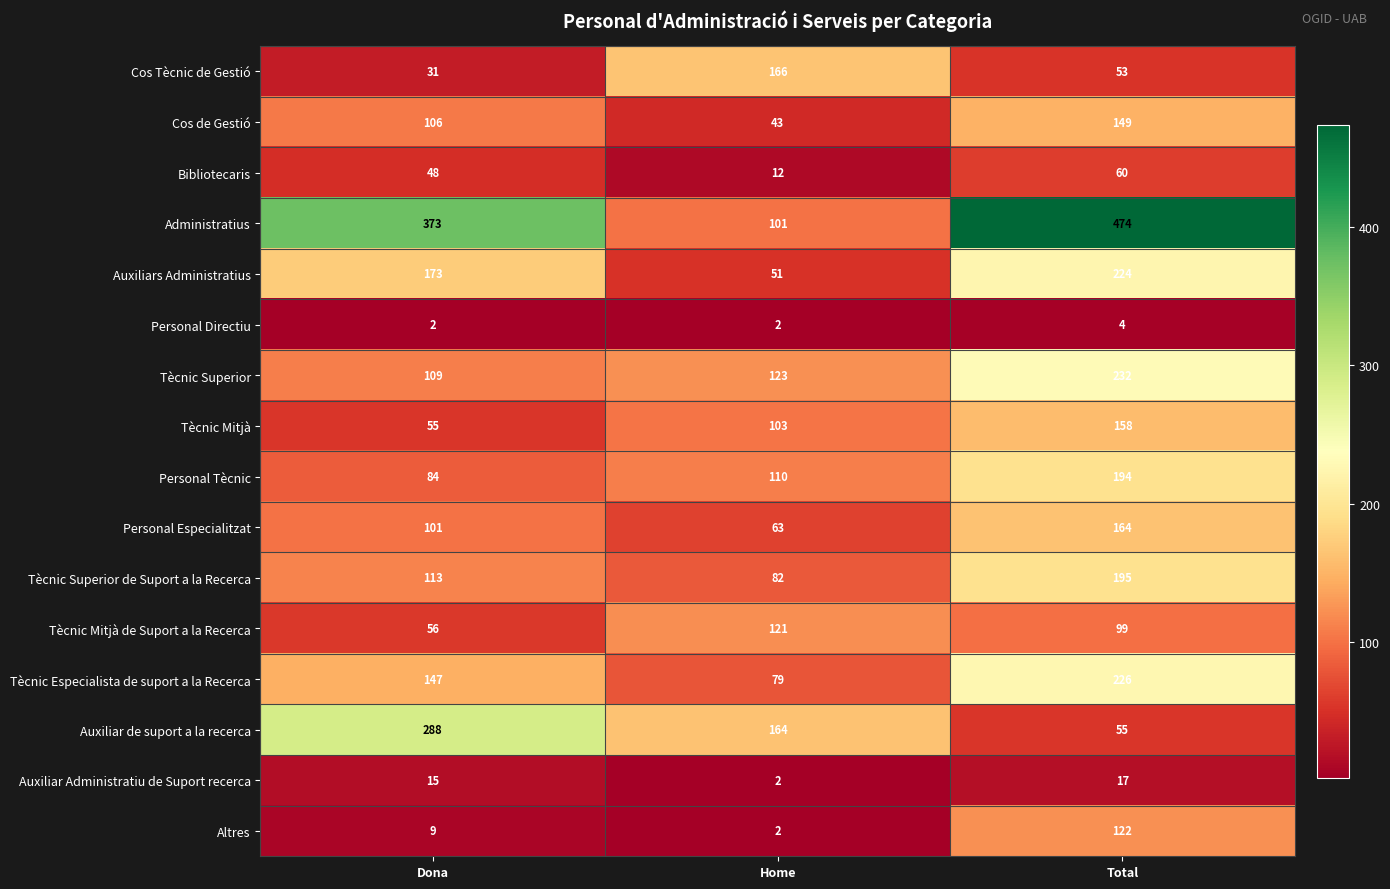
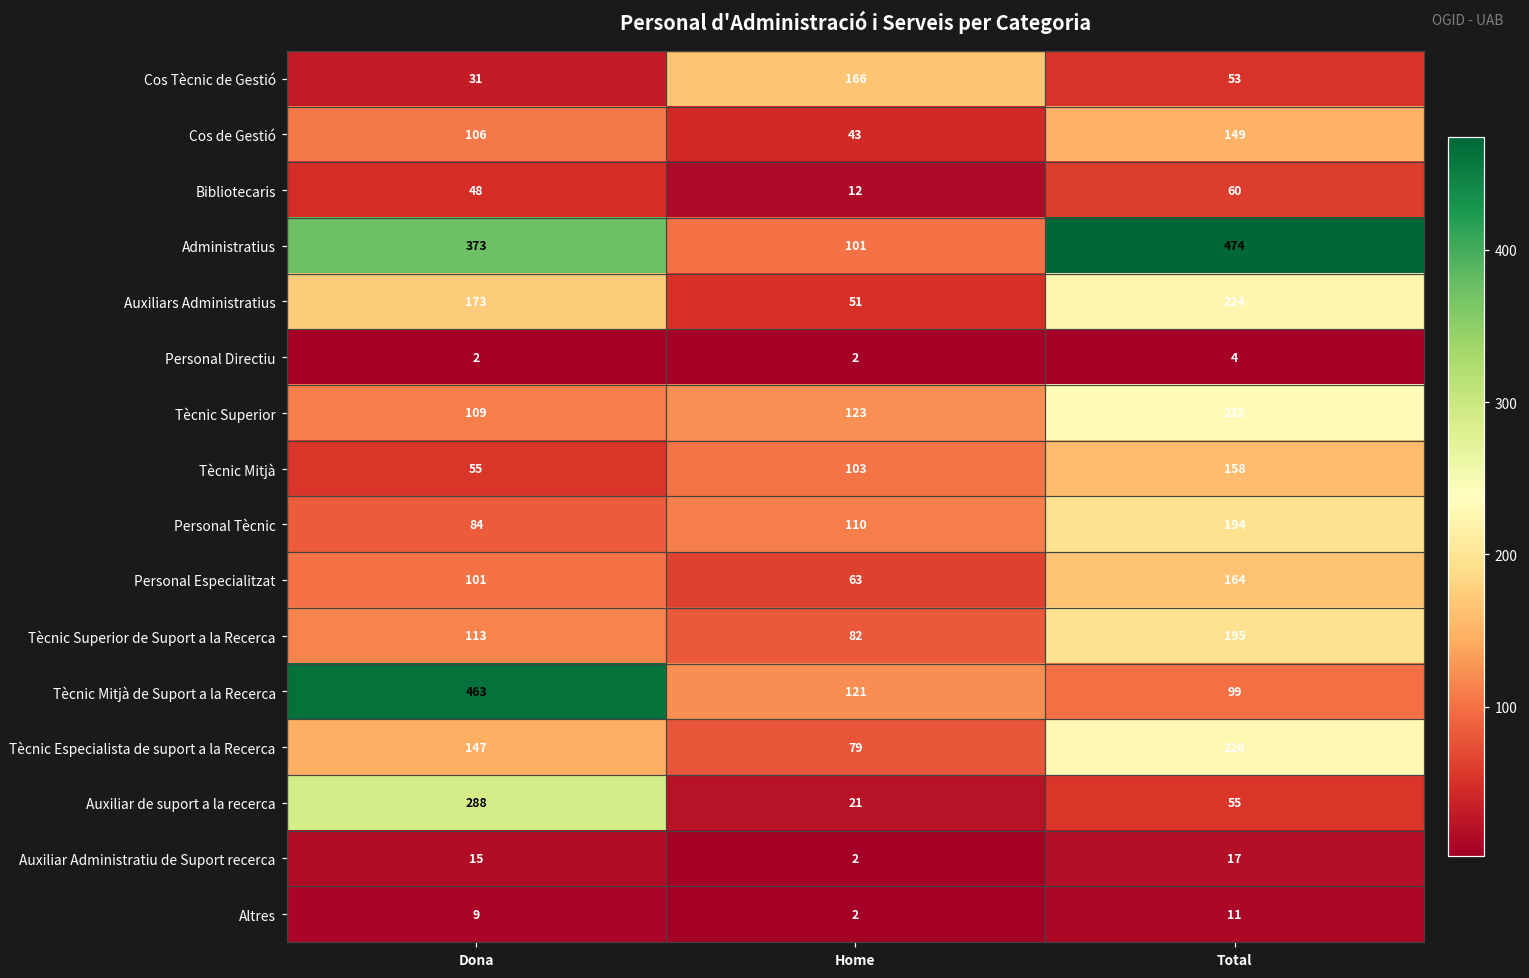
Tècnic Mitjà de Suport a la Recerca, Dona: 56 -> 463
Auxiliar de suport a la recerca, Home: 164 -> 21
Altres, Total: 122 -> 11
